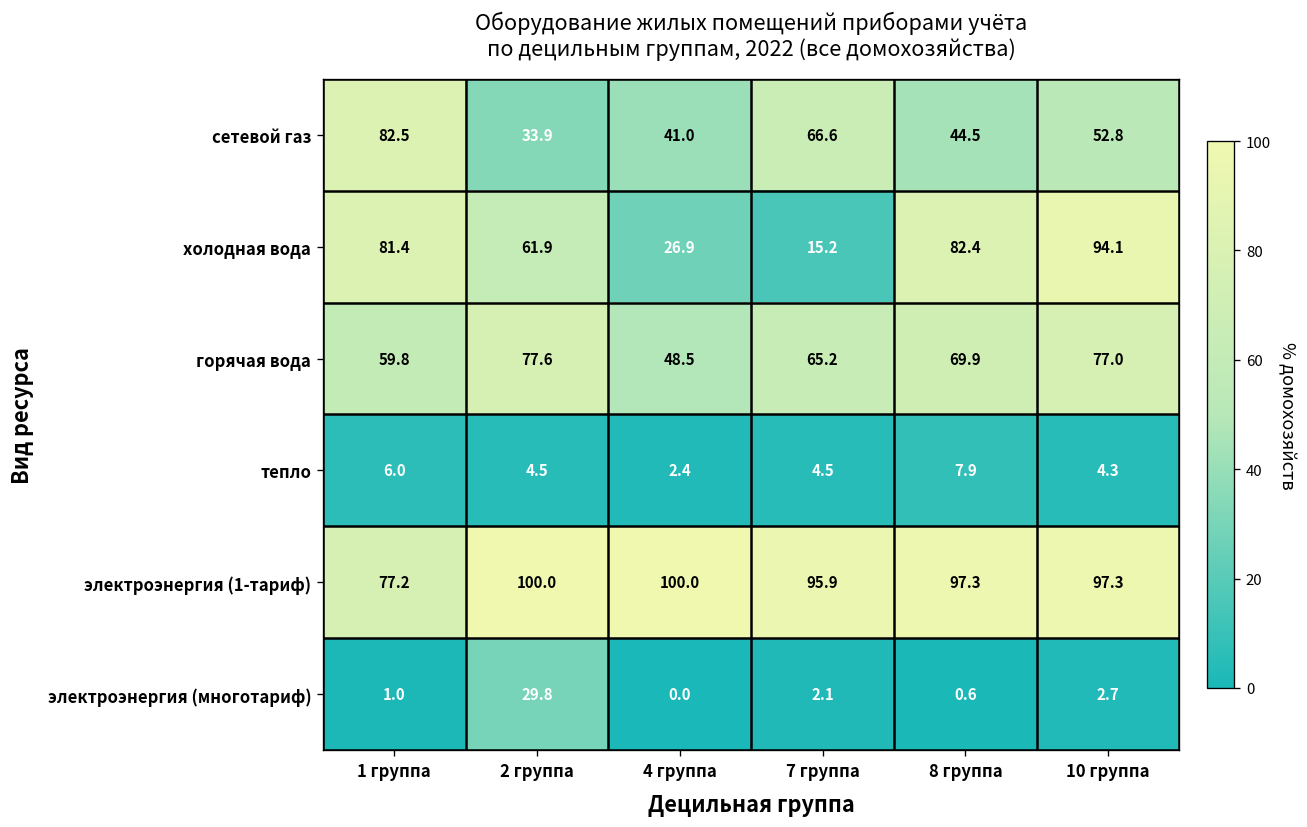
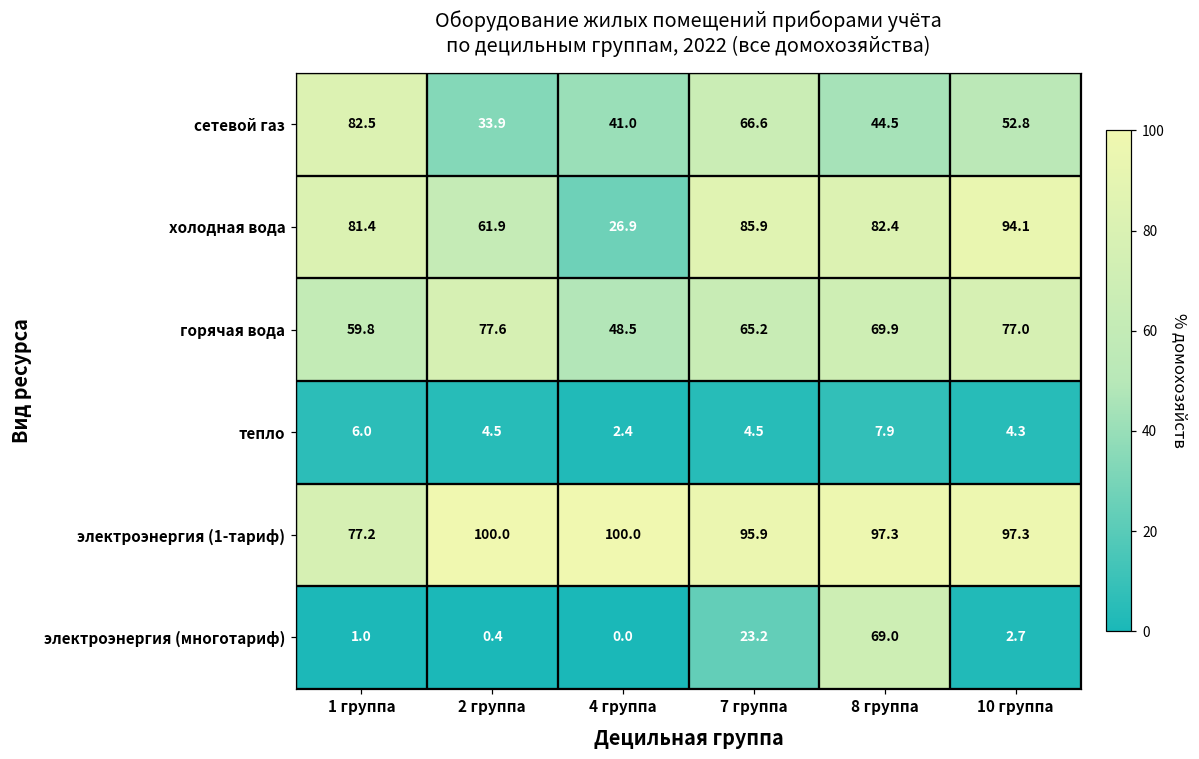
холодная вода, 7 группа: 15.2 -> 85.9
электроэнергия (многотариф), 2 группа: 29.8 -> 0.4
электроэнергия (многотариф), 7 группа: 2.1 -> 23.2
электроэнергия (многотариф), 8 группа: 0.6 -> 69.0
